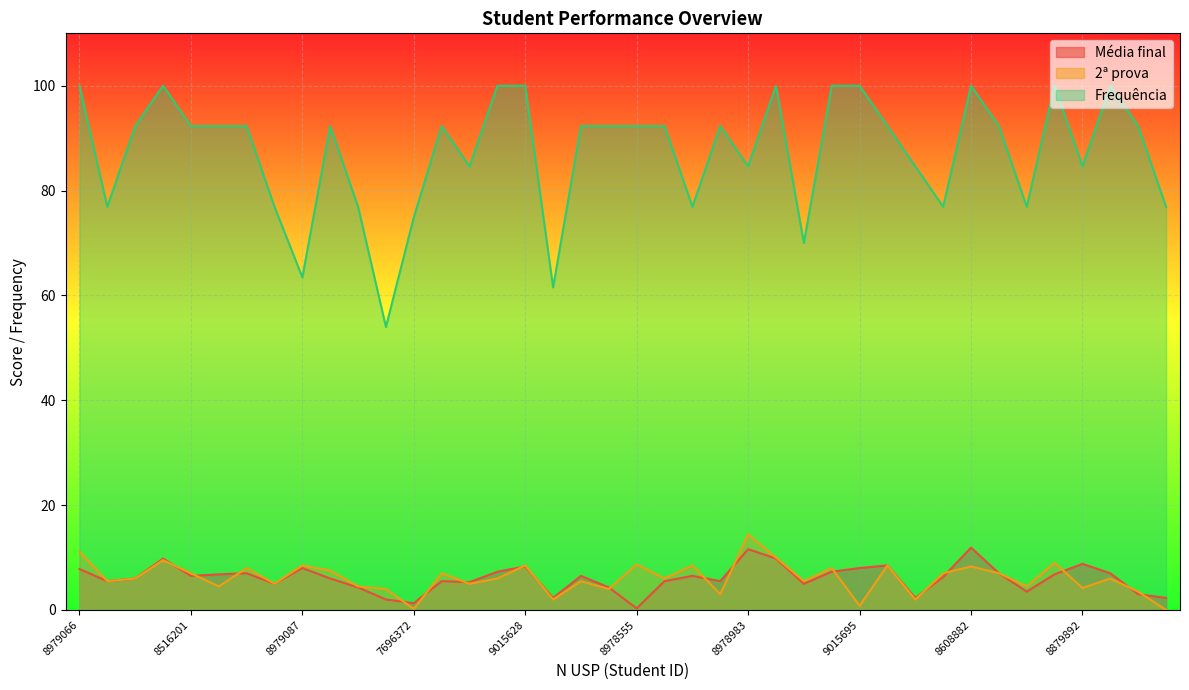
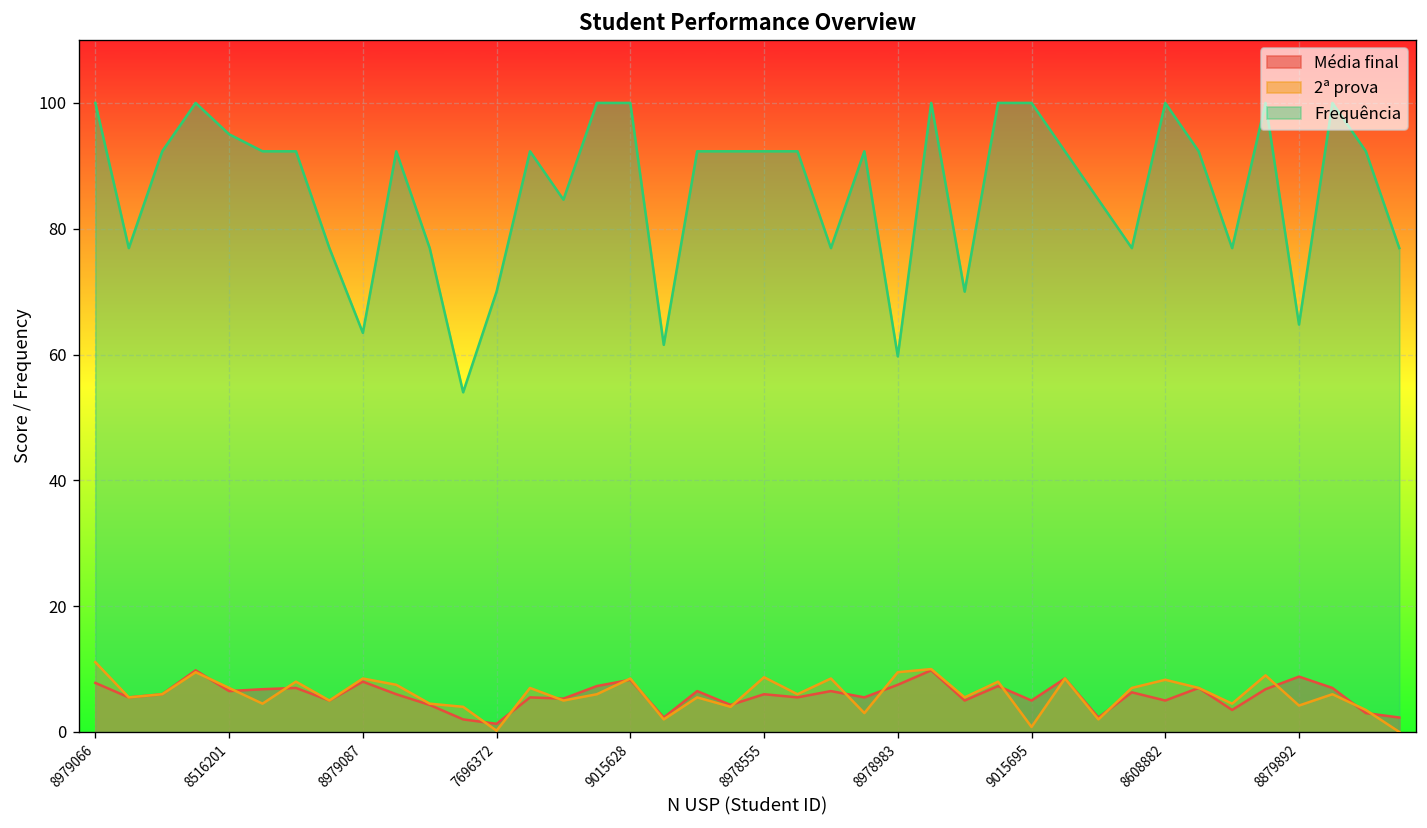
Frequência, 8516201: 92 -> 95
Frequência, 7696372: 75 -> 70
Média final, 8978555: 0 -> 6
Média final, 8978983: 12 -> 8
2ª prova, 8978983: 14 -> 10
Frequência, 8978983: 85 -> 60
Média final, 9015695: 8 -> 5
Média final, 8608882: 12 -> 5
Frequência, 8879892: 85 -> 65
